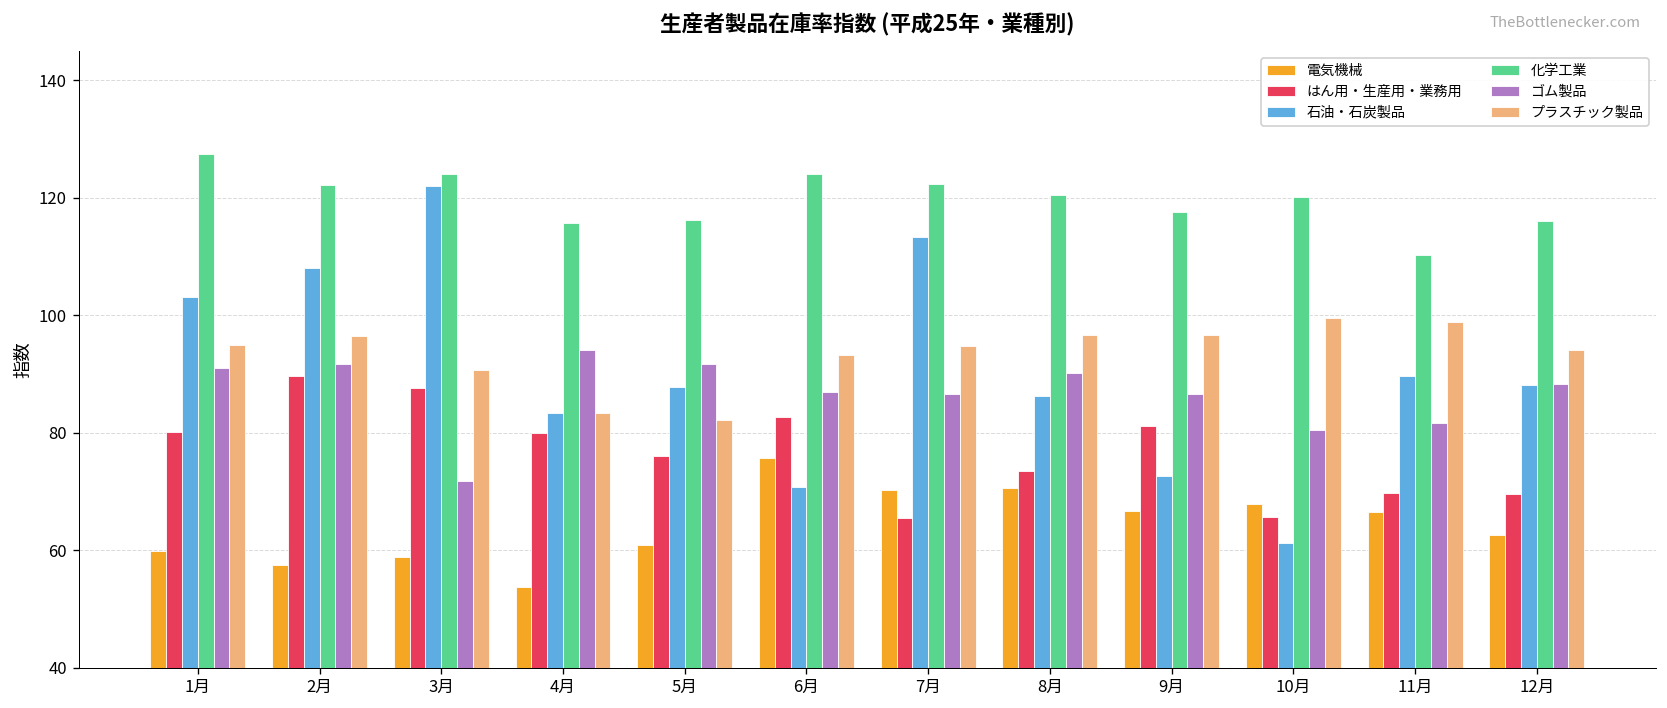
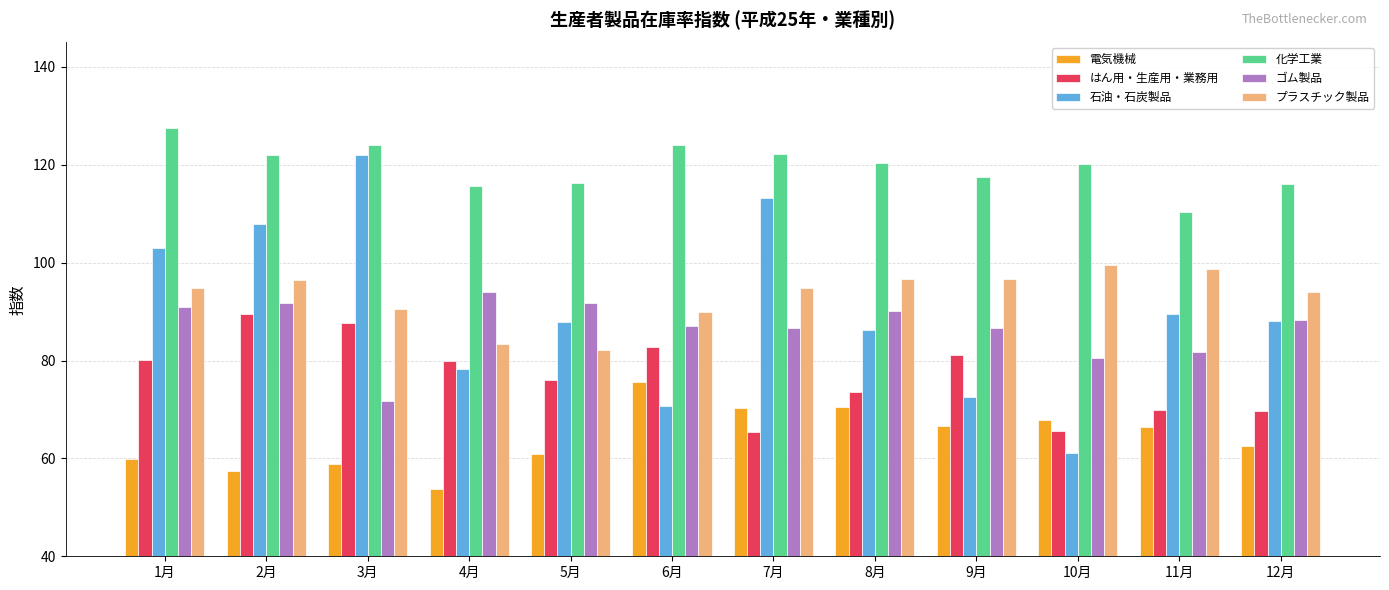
石油・石炭製品, 4月: 83 -> 78
プラスチック製品, 6月: 93 -> 90
